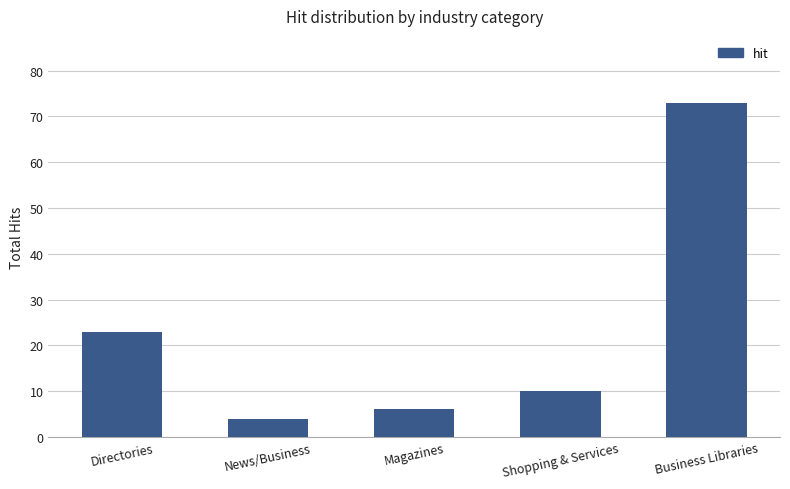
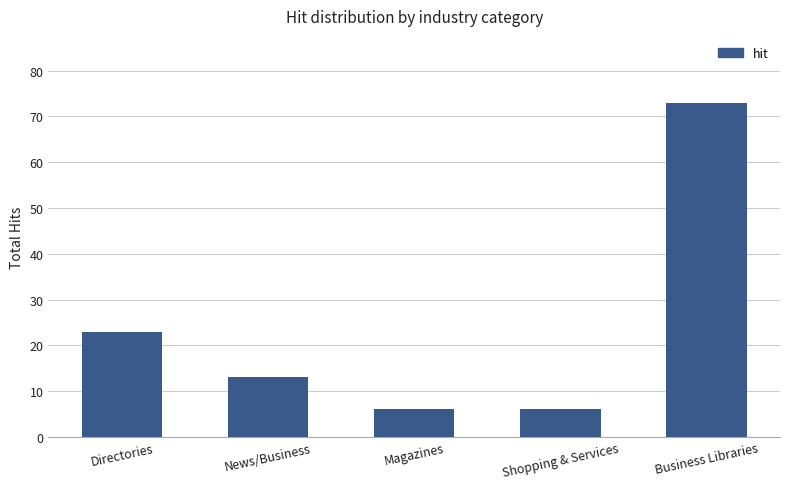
News/Business: 4 -> 13
Shopping & Services: 10 -> 6
